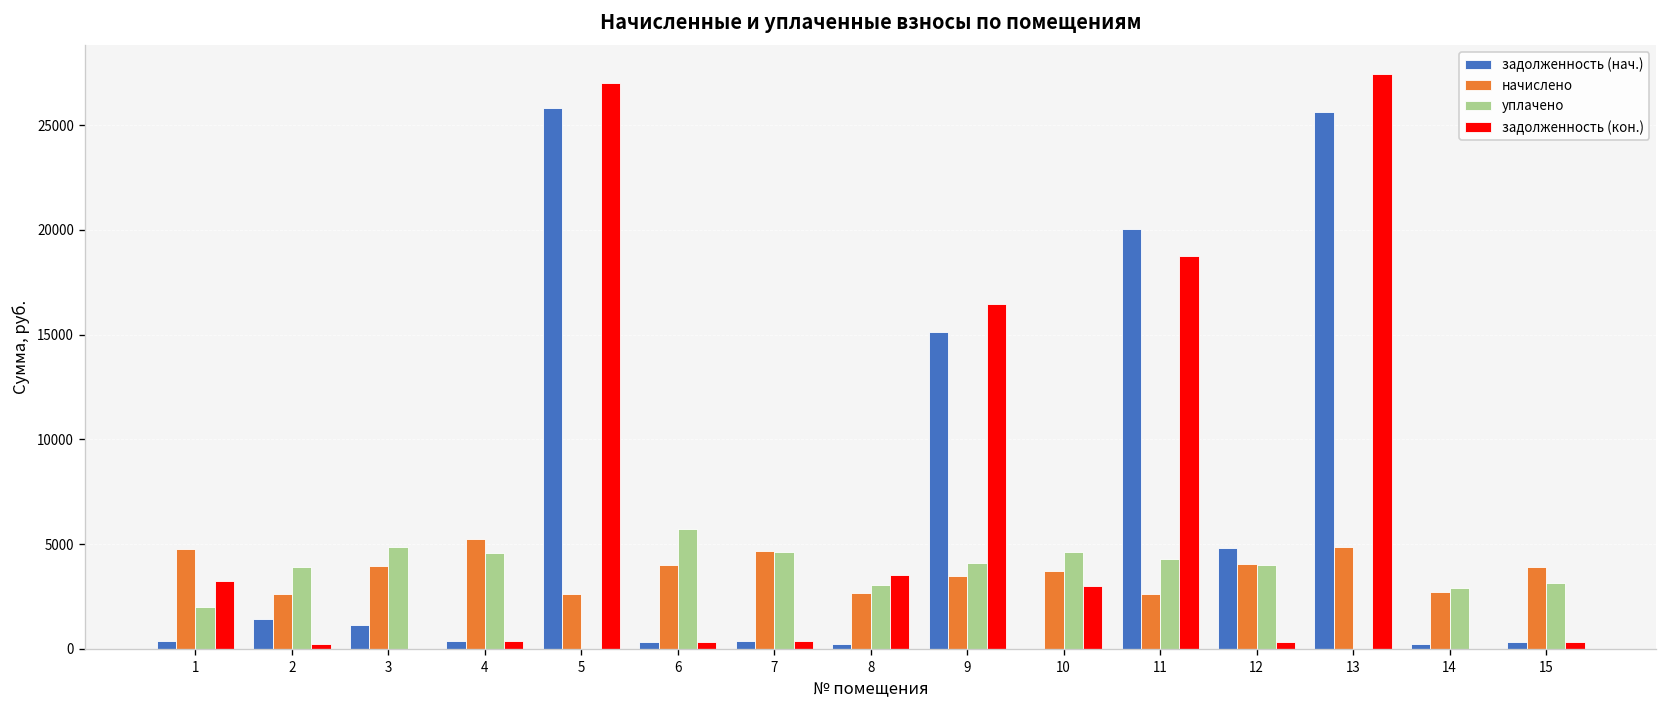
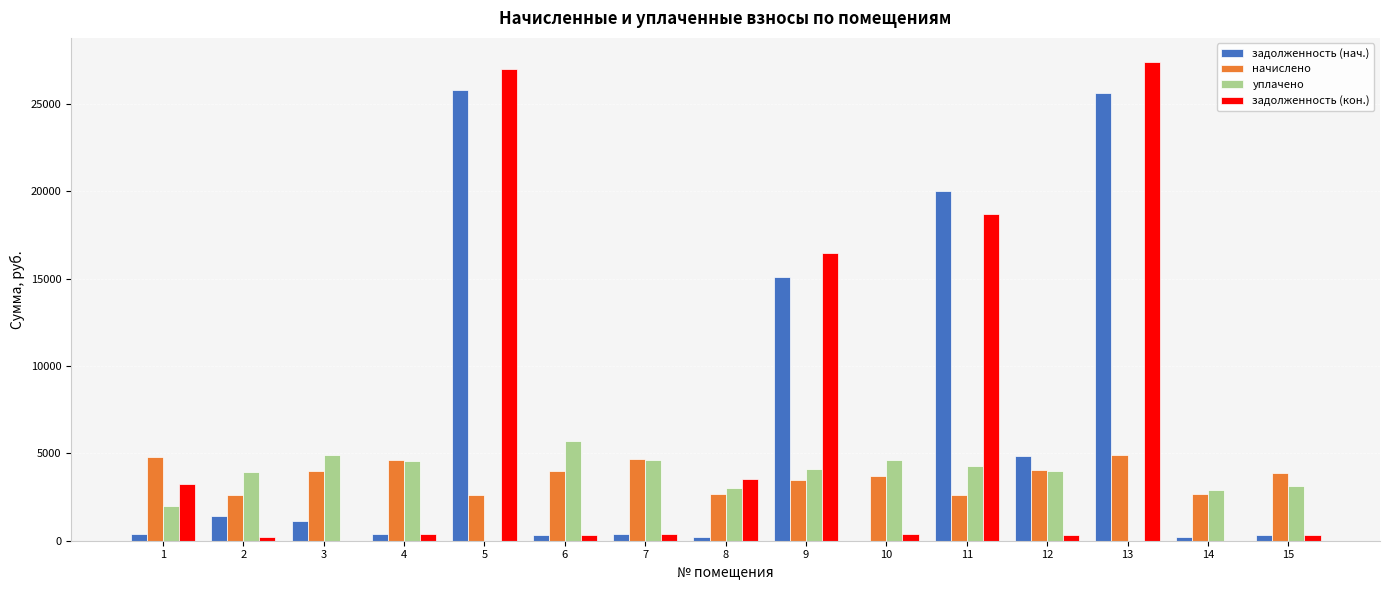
начислено, 4: 5200 -> 4600
задолженность (кон.), 10: 3000 -> 400
